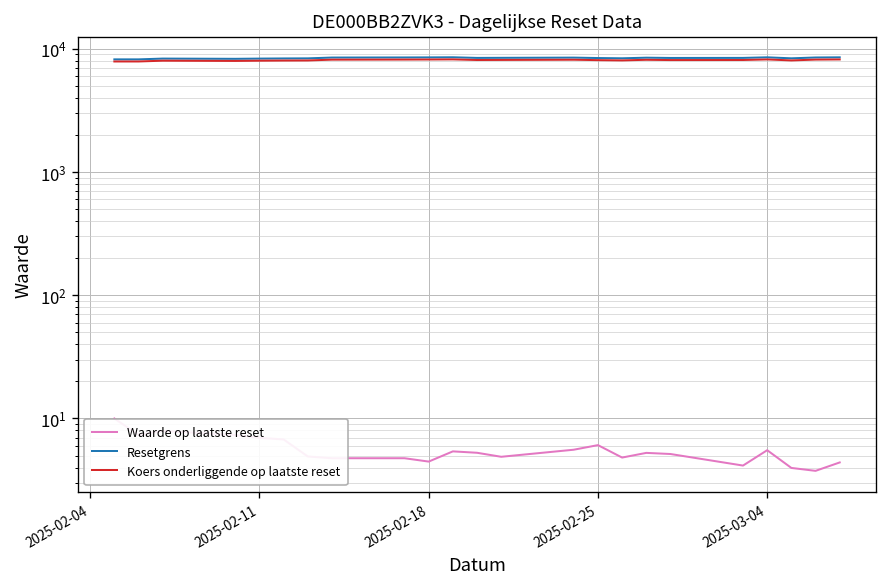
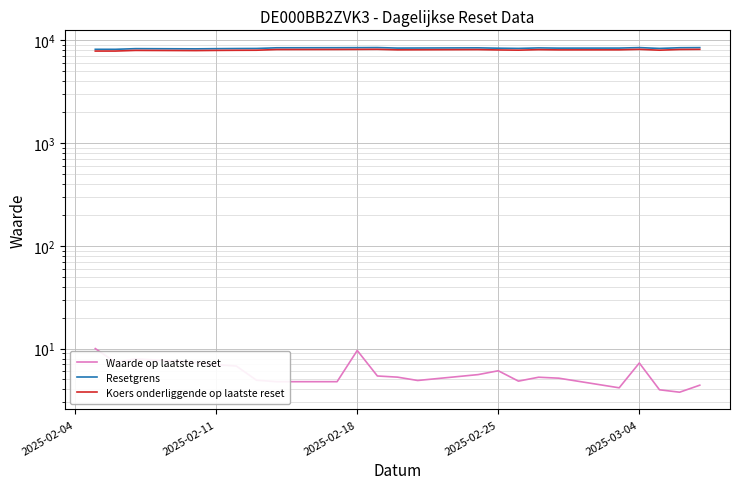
Waarde op laatste reset, 2025-02-18: 4 -> 10
Waarde op laatste reset, 2025-03-04: 6 -> 7
